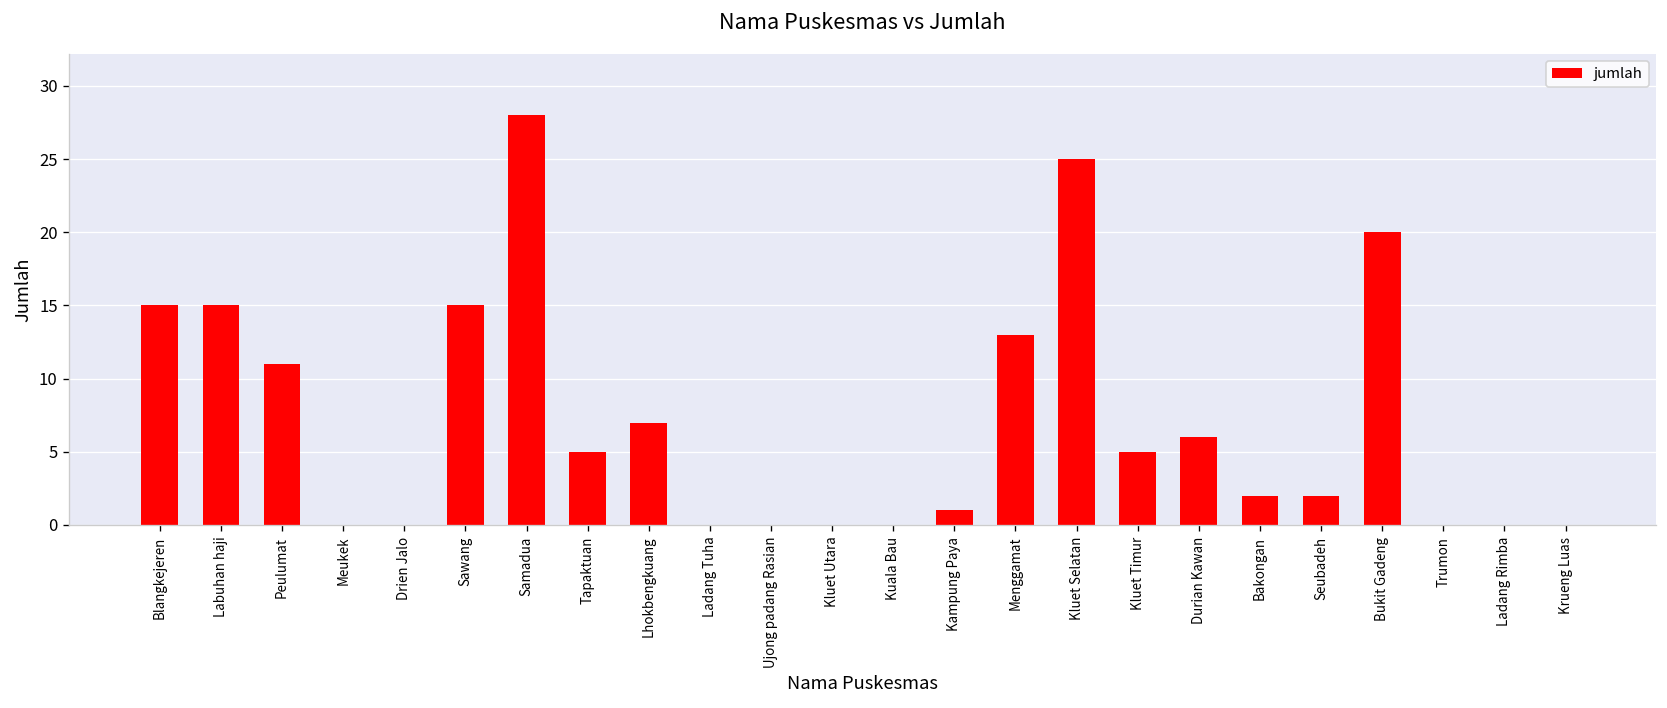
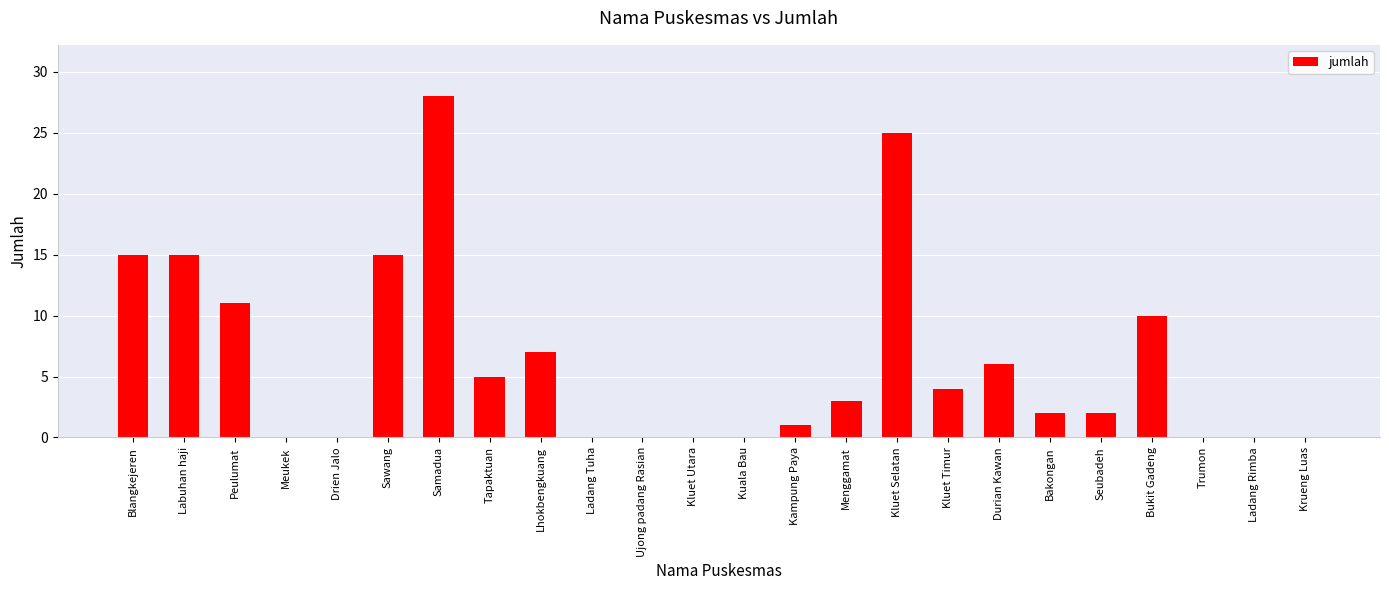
Menggamat: 13 -> 3
Kluet Timur: 5 -> 4
Bukit Gadeng: 20 -> 10
